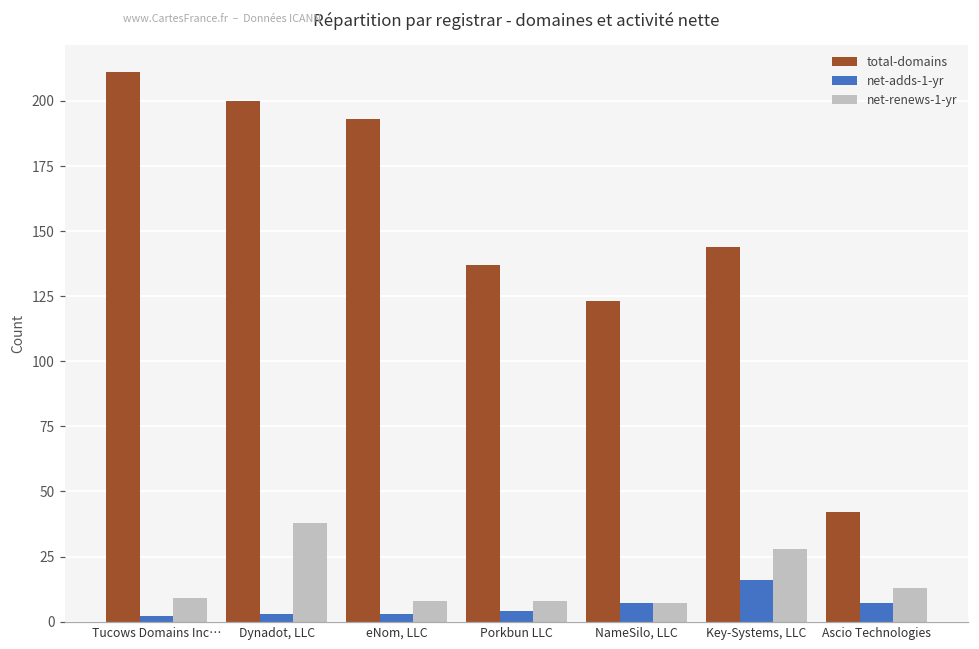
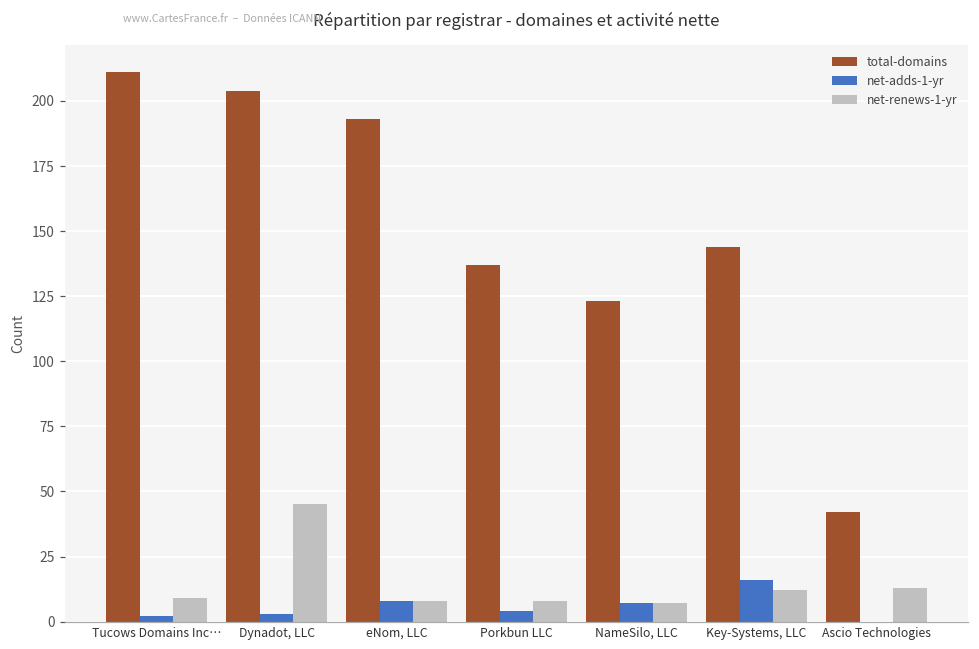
total-domains, Dynadot, LLC: 200 -> 204
net-renews-1-yr, Dynadot, LLC: 38 -> 45
net-adds-1-yr, eNom, LLC: 3 -> 8
net-renews-1-yr, Key-Systems, LLC: 28 -> 12
net-adds-1-yr, Ascio Technologies: 7 -> 0
